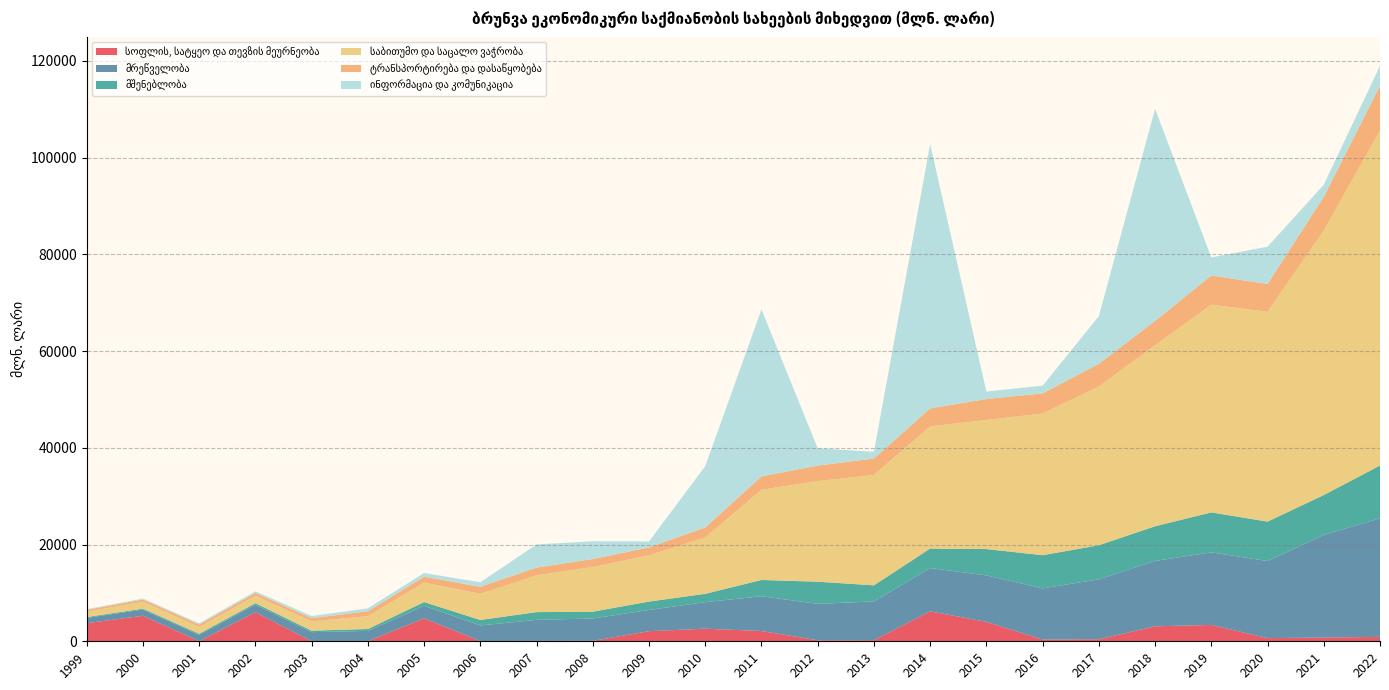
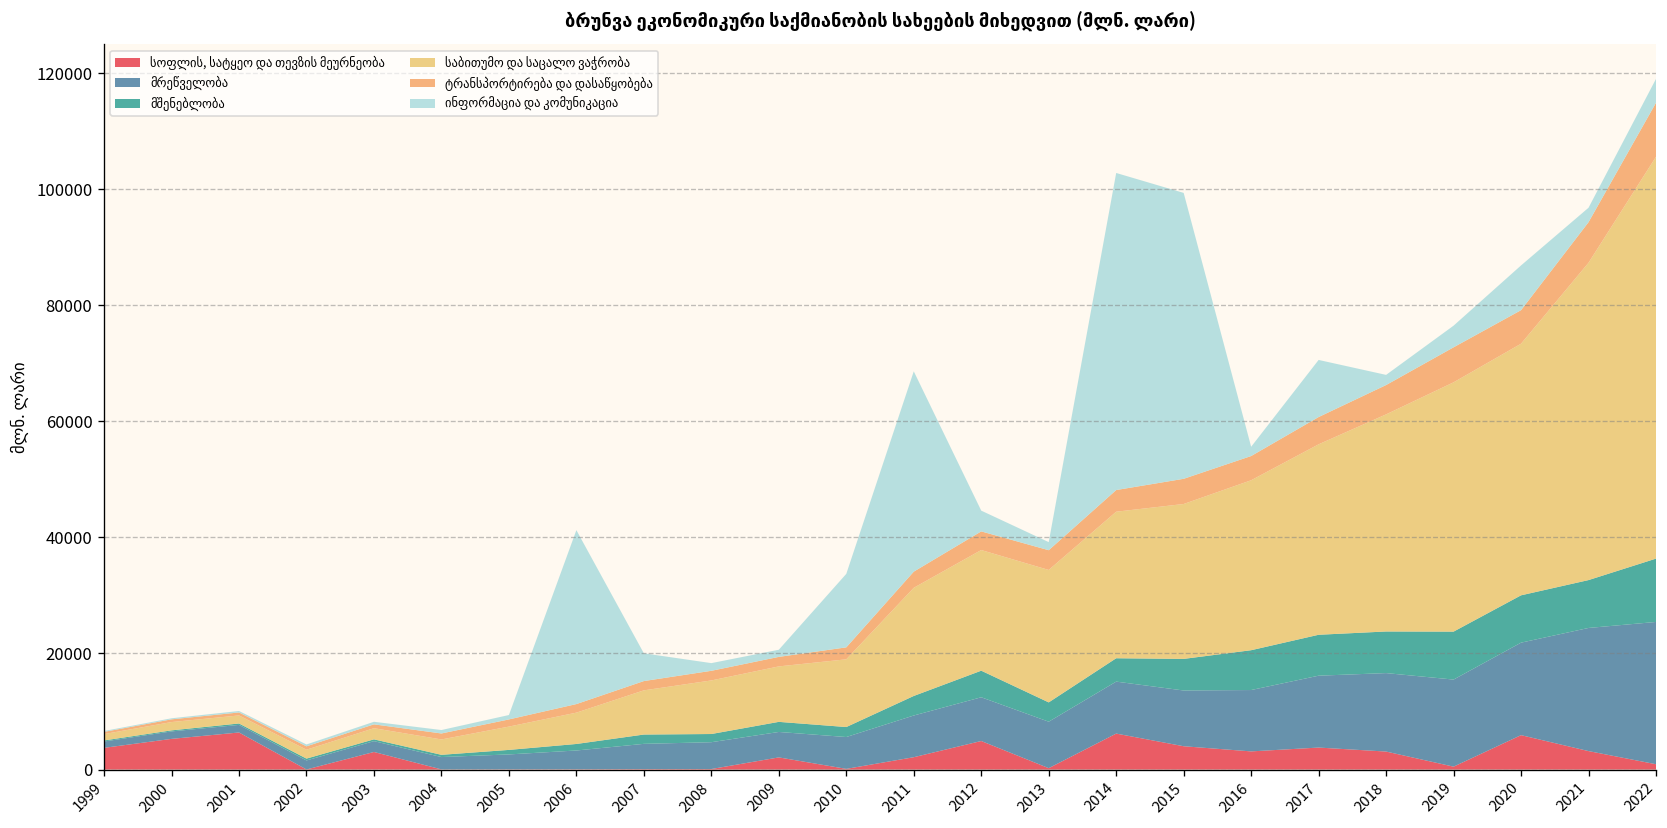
სოფლის, სატყეო და თევზის მეურნეობა, 2001: 0 -> 6000
სოფლის, სატყეო და თევზის მეურნეობა, 2002: 6000 -> 0
სოფლის, სატყეო და თევზის მეურნეობა, 2003: 0 -> 3000
სოფლის, სატყეო და თევზის მეურნეობა, 2005: 5000 -> 0
ინფორმაცია და კომუნიკაცია, 2006: 1000 -> 30000
ინფორმაცია და კომუნიკაცია, 2008: 4000 -> 1000
სოფლის, სატყეო და თევზის მეურნეობა, 2010: 3000 -> 0
სოფლის, სატყეო და თევზის მეურნეობა, 2012: 0 -> 5000
ინფორმაცია და კომუნიკაცია, 2015: 2000 -> 49000
სოფლის, სატყეო და თევზის მეურნეობა, 2016: 0 -> 3000
სოფლის, სატყეო და თევზის მეურნეობა, 2017: 0 -> 4000
ინფორმაცია და კომუნიკაცია, 2018: 44000 -> 2000
სოფლის, სატყეო და თევზის მეურნეობა, 2019: 3000 -> 0
სოფლის, სატყეო და თევზის მეურნეობა, 2020: 1000 -> 6000
სოფლის, სატყეო და თევზის მეურნეობა, 2021: 1000 -> 3000
